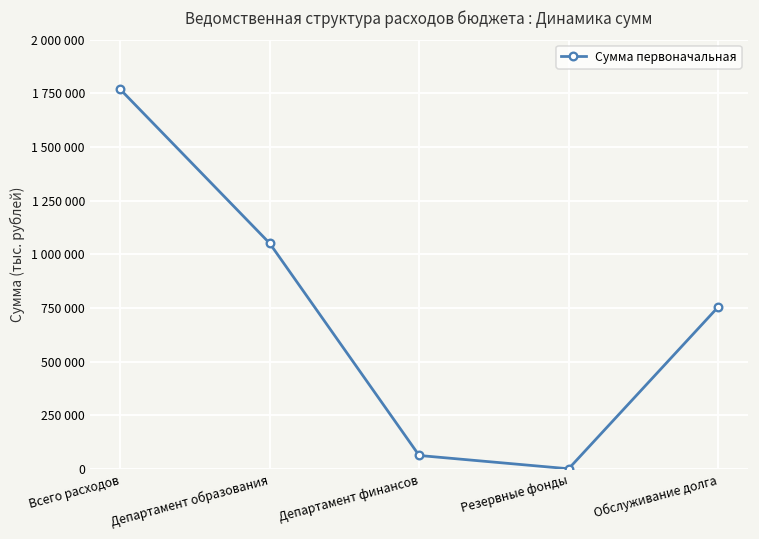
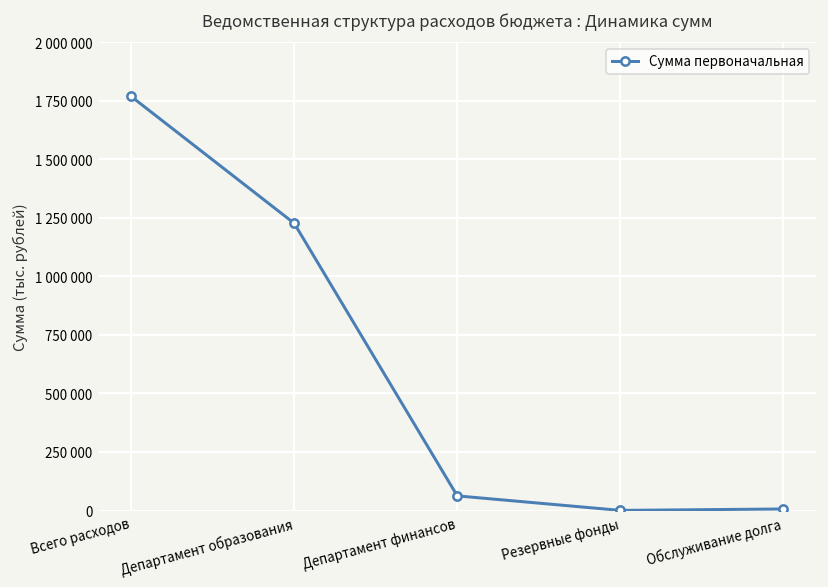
Департамент образования: 1050000 -> 1230000
Обслуживание долга: 750000 -> 10000
